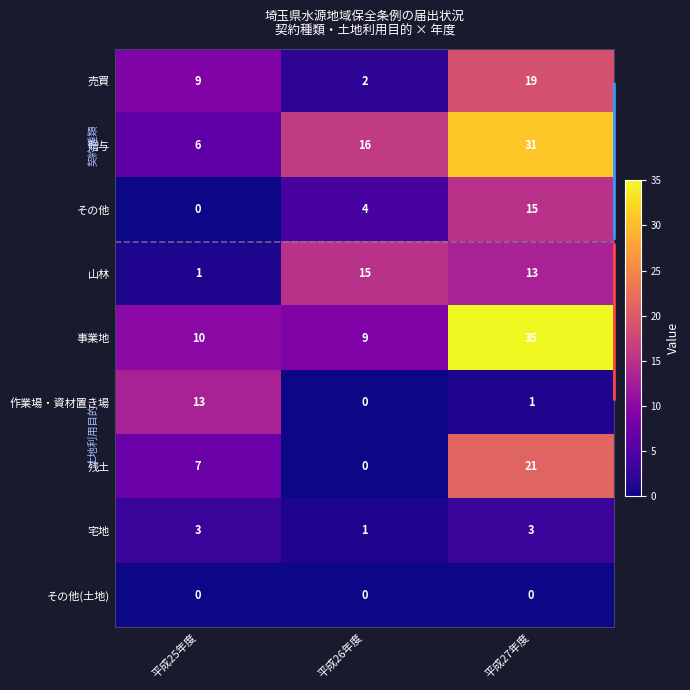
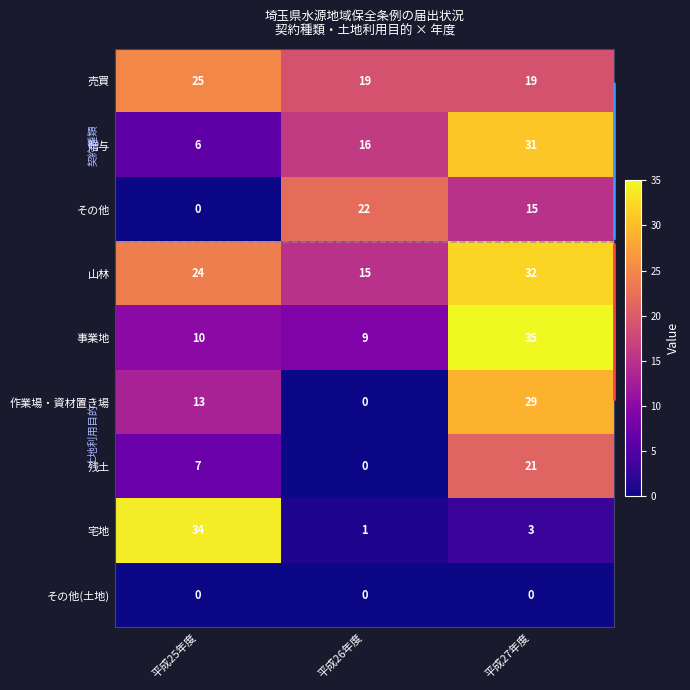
売買, 平成25年度: 9 -> 25
売買, 平成26年度: 2 -> 19
その他, 平成26年度: 4 -> 22
山林, 平成25年度: 1 -> 24
山林, 平成27年度: 13 -> 32
作業場・資材置き場, 平成27年度: 1 -> 29
宅地, 平成25年度: 3 -> 34
